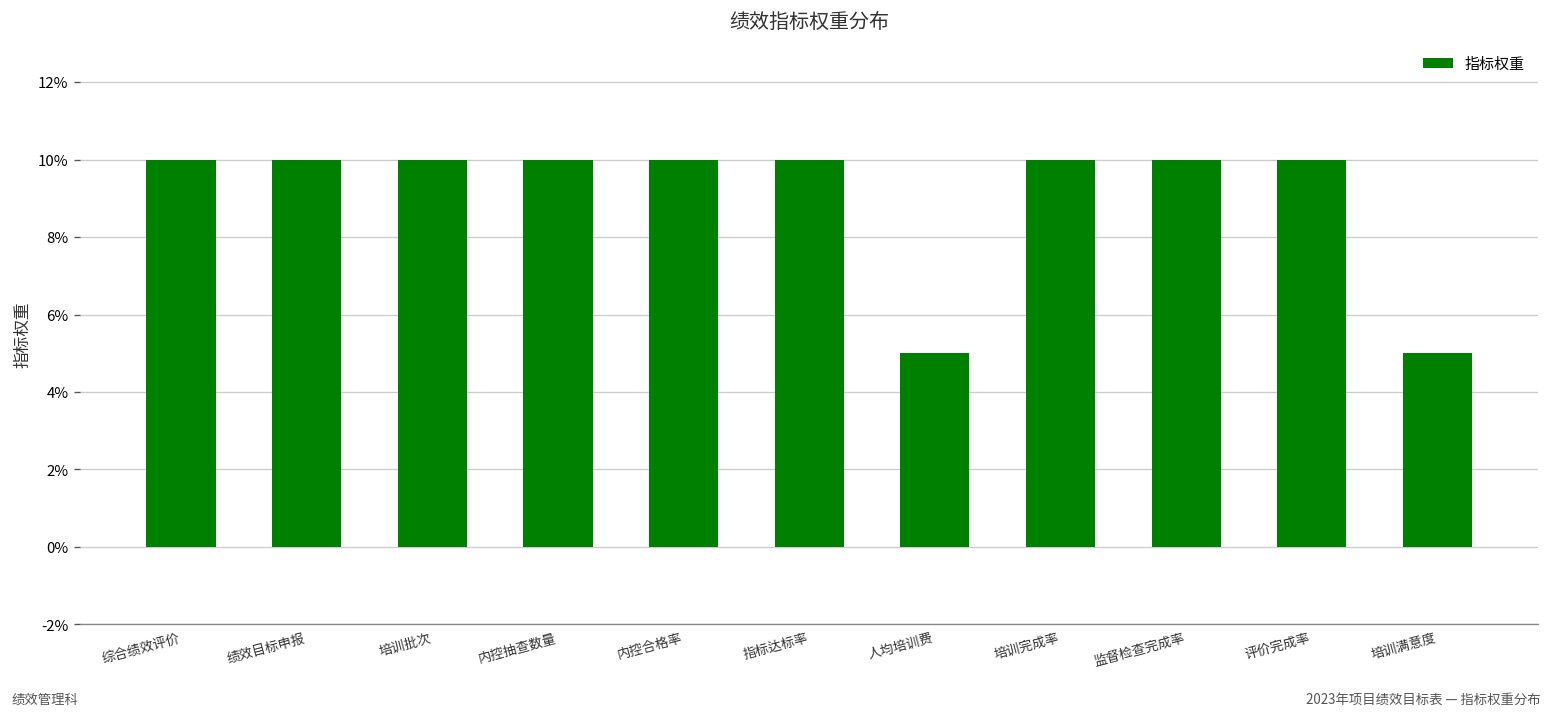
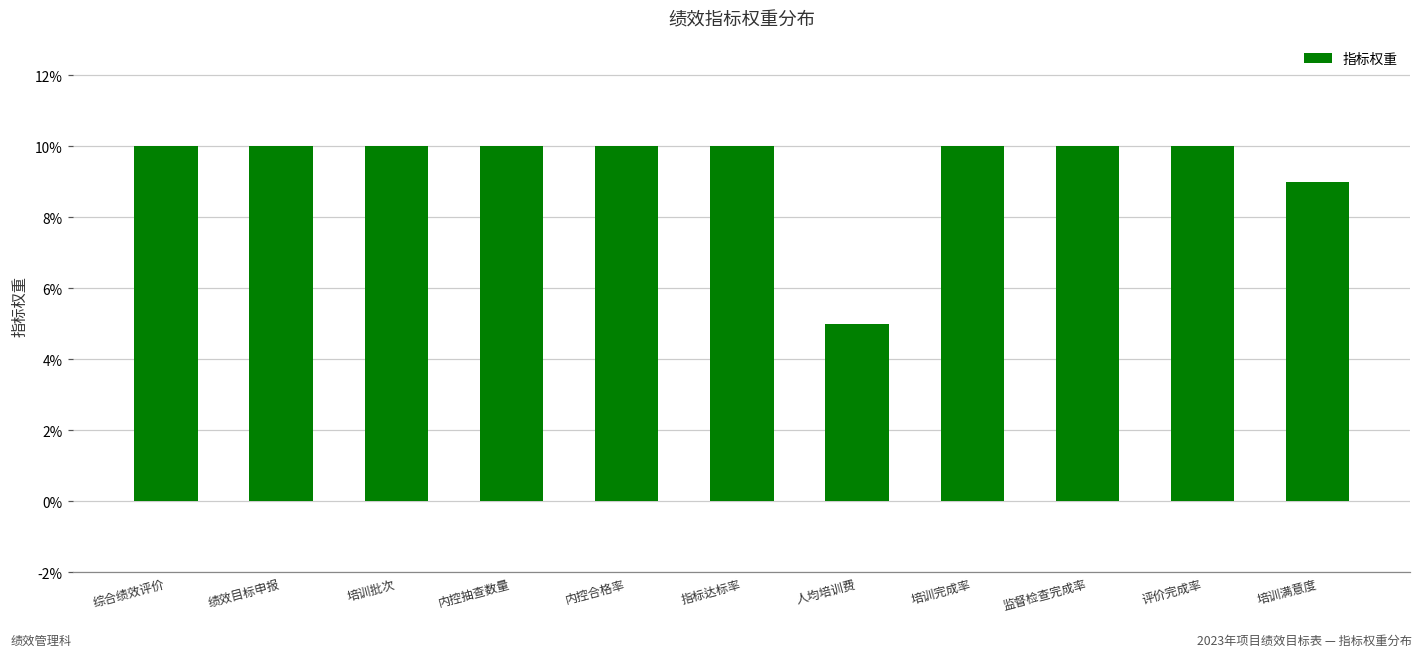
培训满意度: 5% -> 9%
